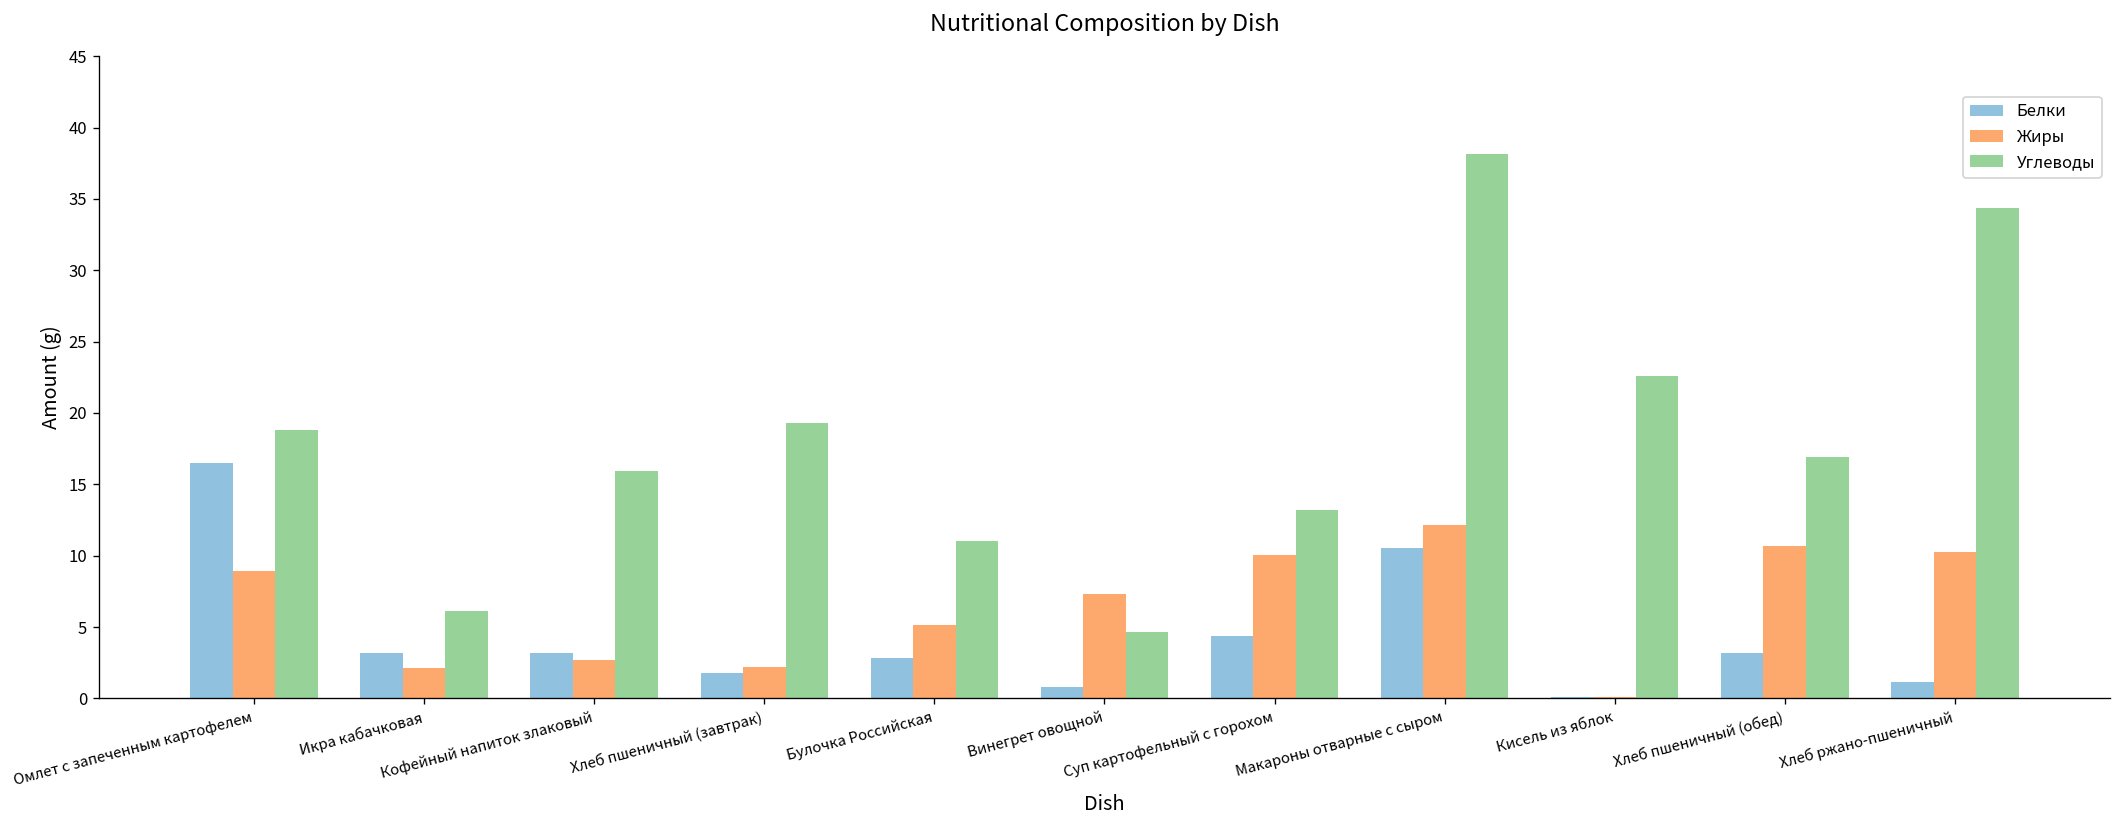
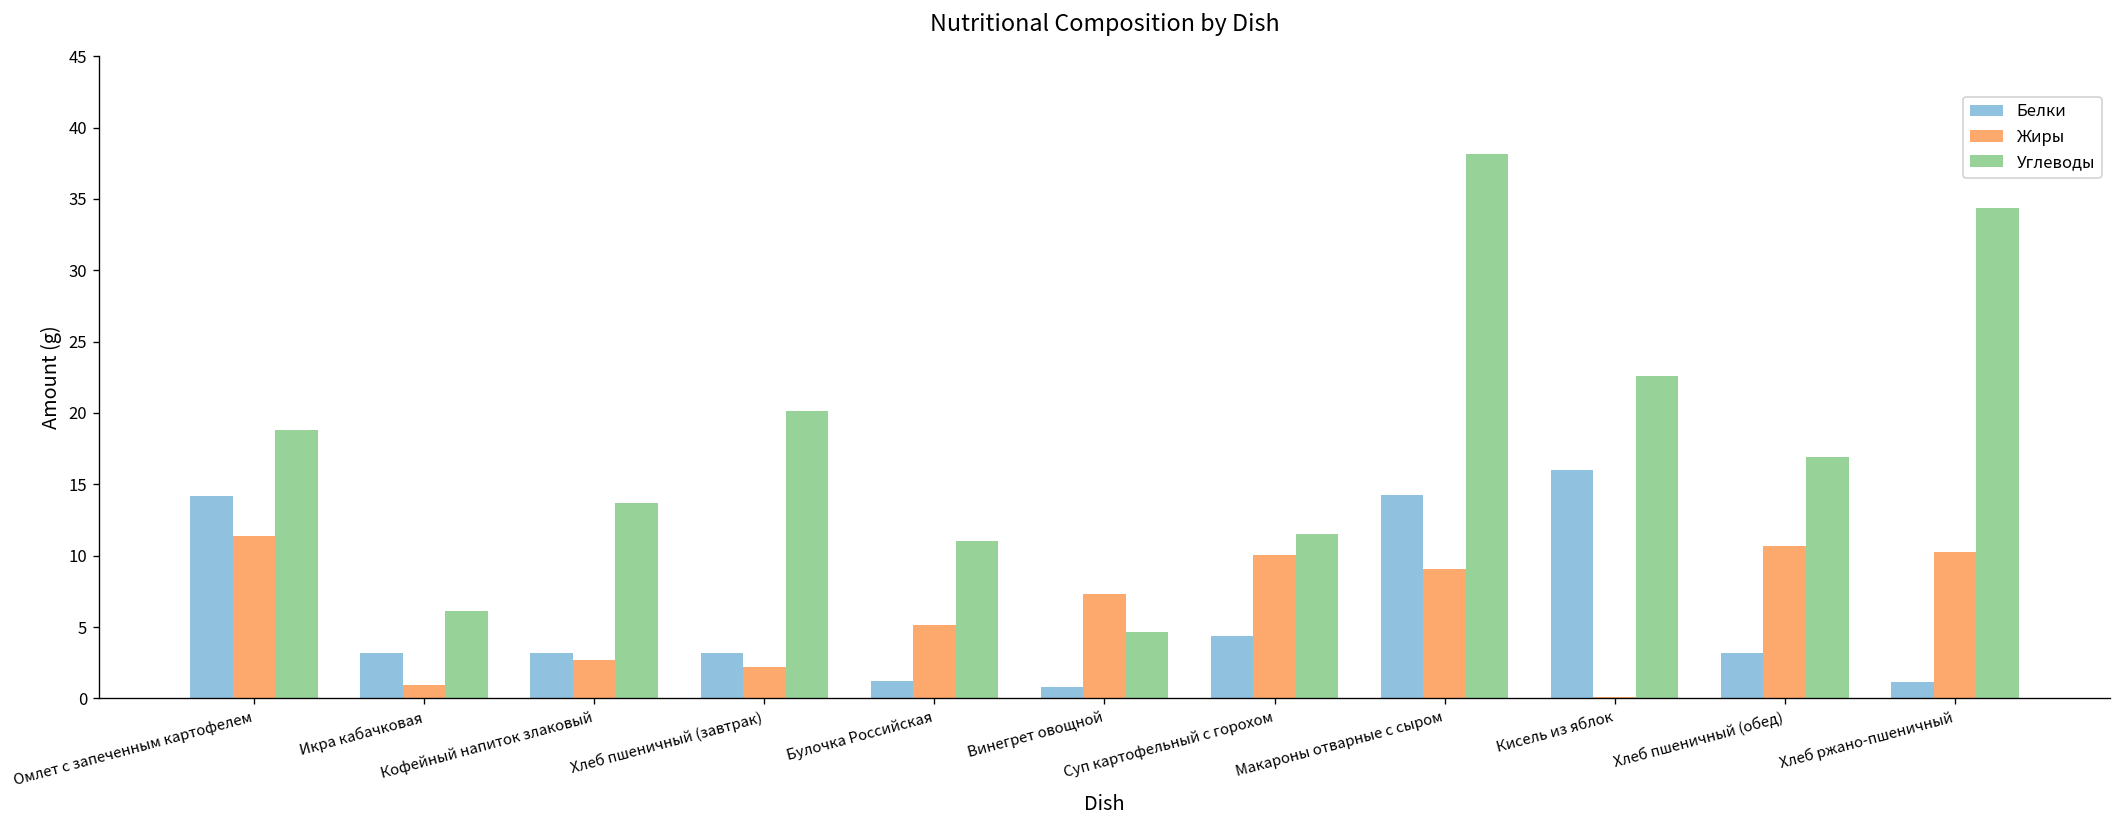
Белки, Омлет с запеченным картофелем: 16.5 -> 14.2
Жиры, Омлет с запеченным картофелем: 8.9 -> 11.4
Жиры, Икра кабачковая: 2.1 -> 1.0
Углеводы, Кофейный напиток злаковый: 15.9 -> 13.7
Белки, Хлеб пшеничный (завтрак): 1.8 -> 3.2
Углеводы, Хлеб пшеничный (завтрак): 19.3 -> 20.2
Белки, Булочка Российская: 2.8 -> 1.3
Углеводы, Суп картофельный с горохом: 13.2 -> 11.6
Белки, Макароны отварные с сыром: 10.5 -> 14.2
Жиры, Макароны отварные с сыром: 12.2 -> 9.1
Белки, Кисель из яблок: 0.1 -> 16.0
